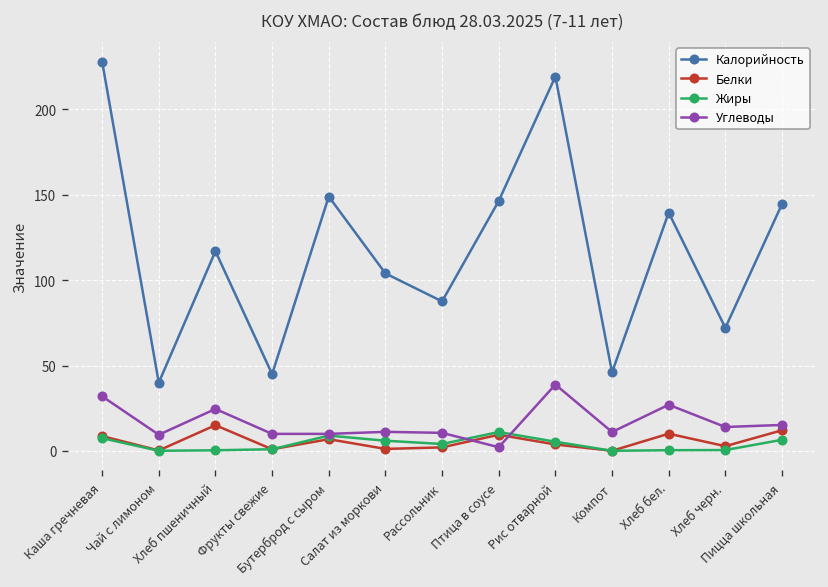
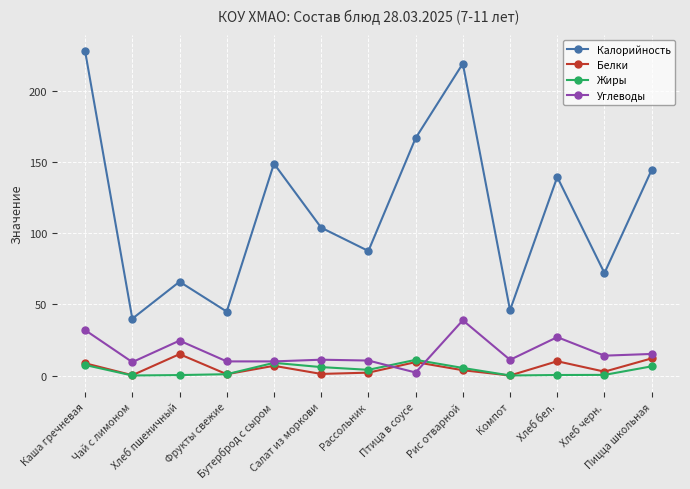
Калорийность, Хлеб пшеничный: 117 -> 66
Калорийность, Птица в соусе: 146 -> 167
